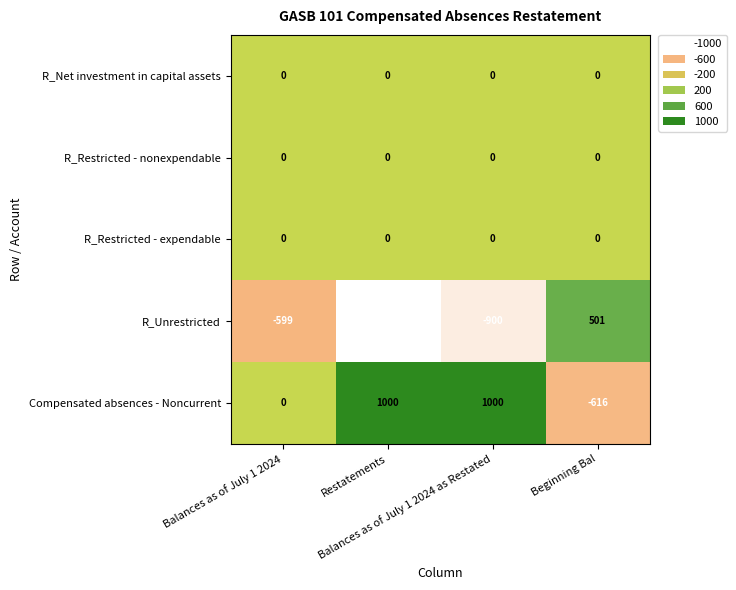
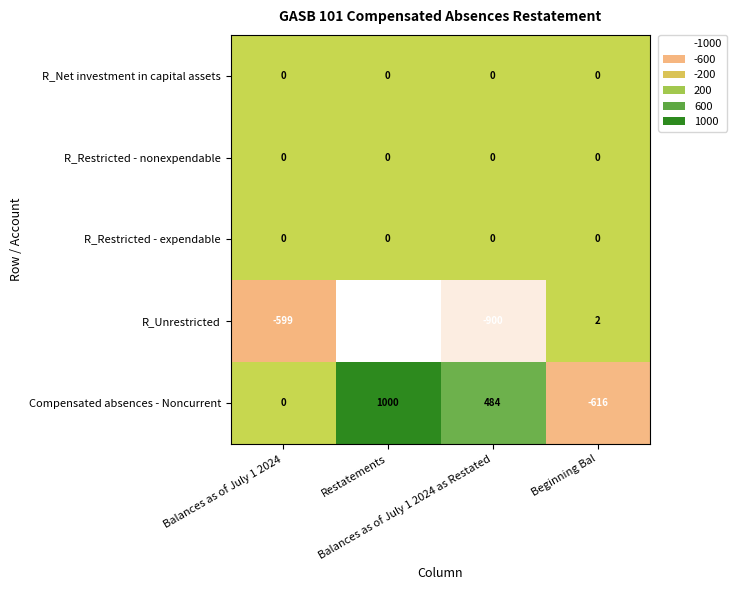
R_Unrestricted, Beginning Bal: 501 -> 2
Compensated absences - Noncurrent, Balances as of July 1 2024 as Restated: 1000 -> 484
